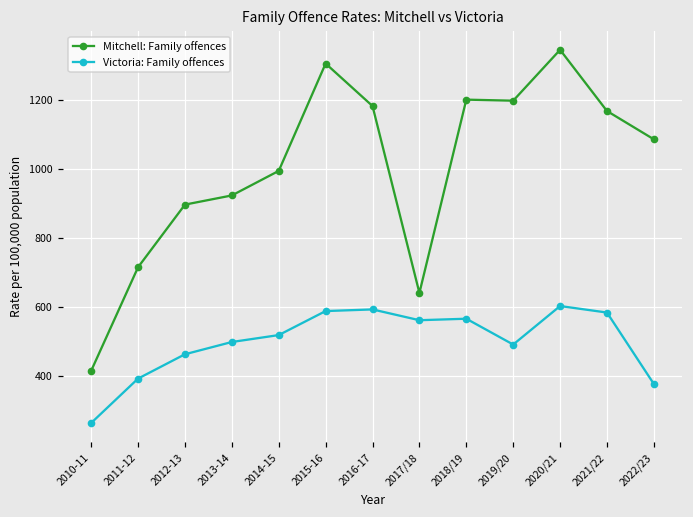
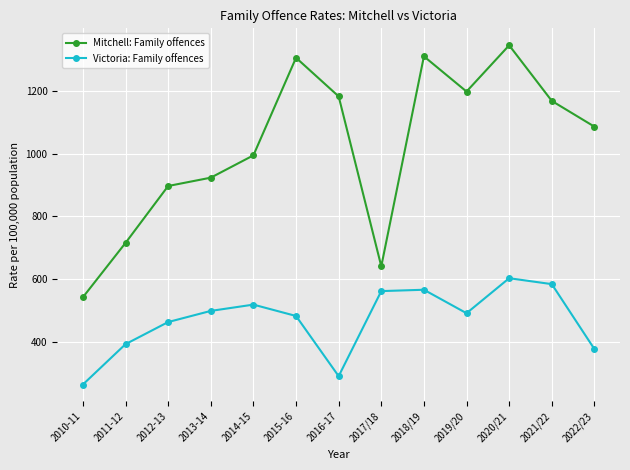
Mitchell: Family offences, 2010-11: 420 -> 540
Victoria: Family offences, 2015-16: 590 -> 480
Victoria: Family offences, 2016-17: 590 -> 290
Mitchell: Family offences, 2018/19: 1200 -> 1310
